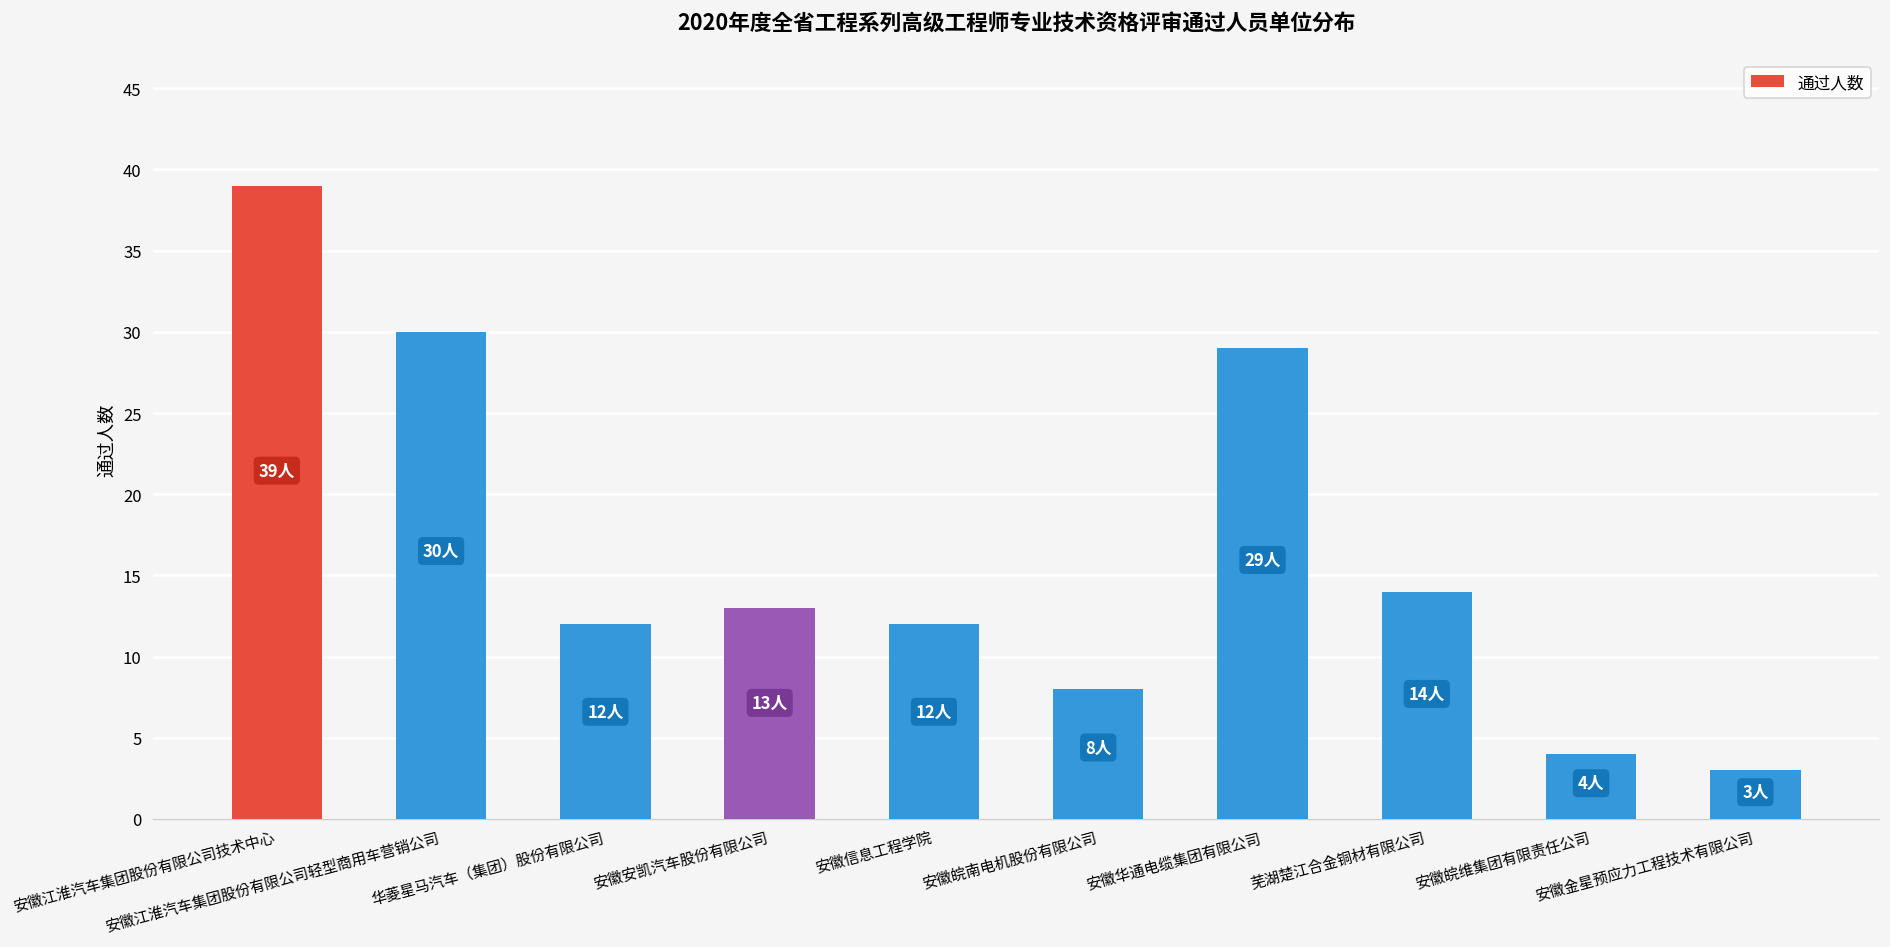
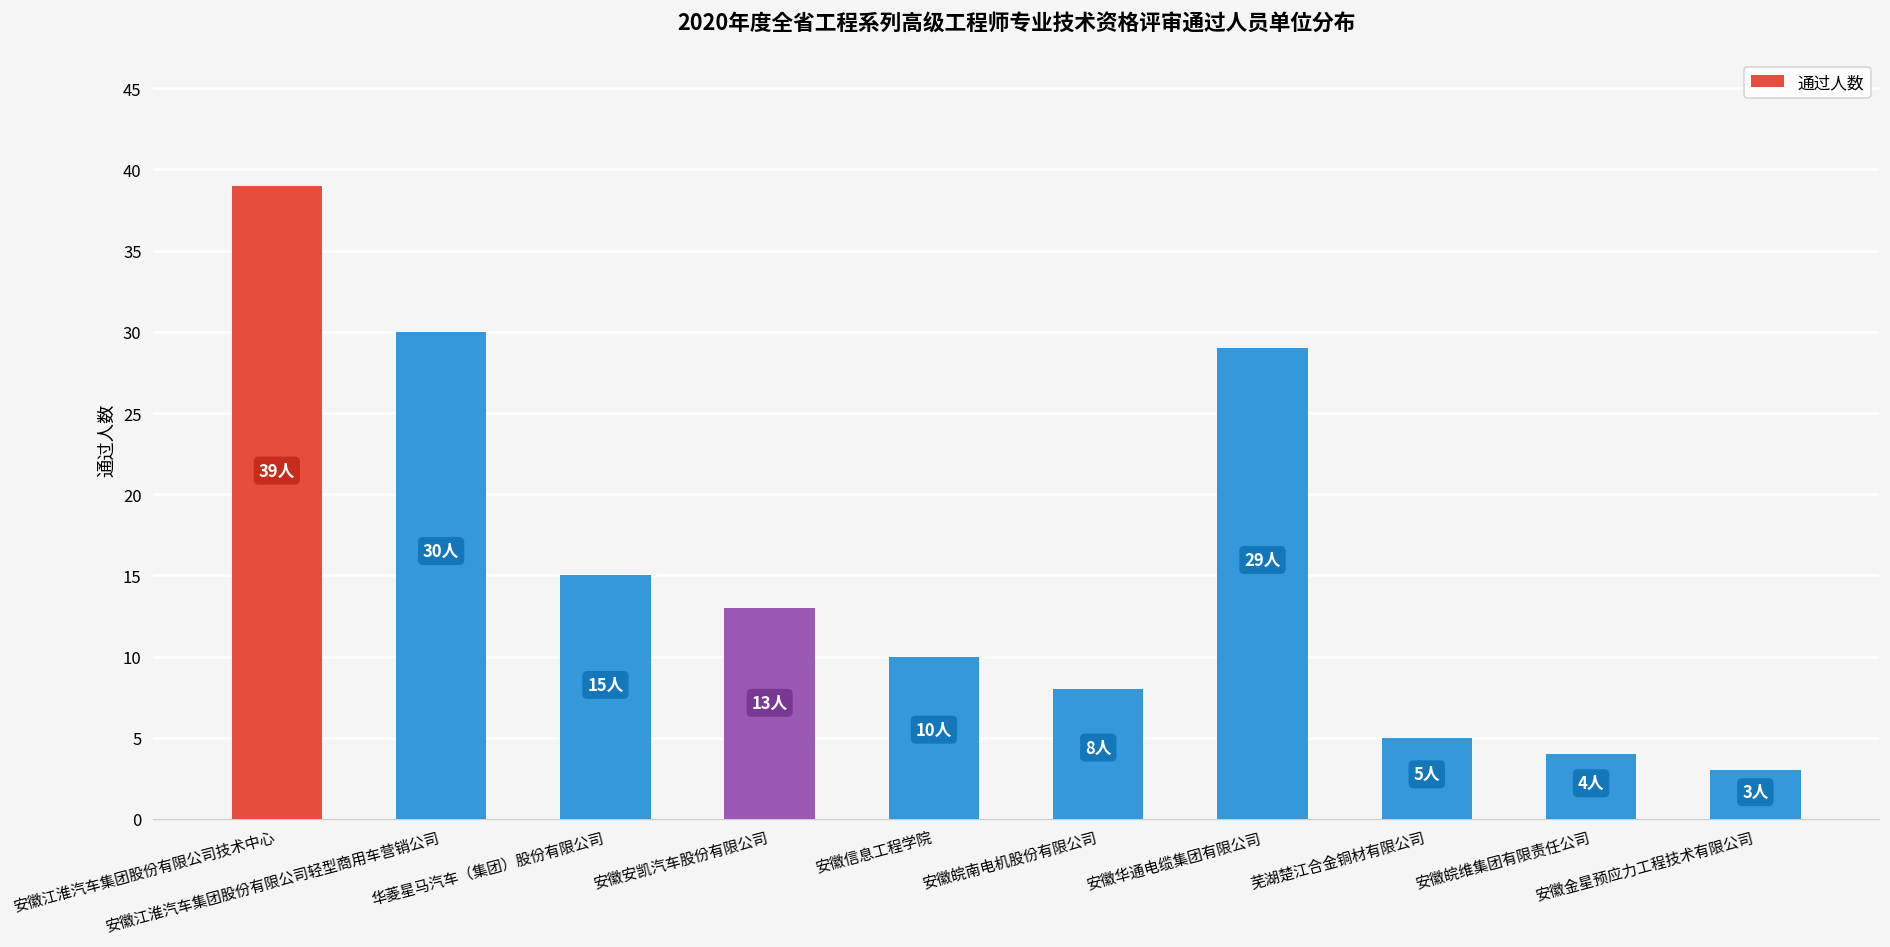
华菱星马汽车（集团）股份有限公司: 12人 -> 15人
安徽信息工程学院: 12人 -> 10人
芜湖楚江合金铜材有限公司: 14人 -> 5人
